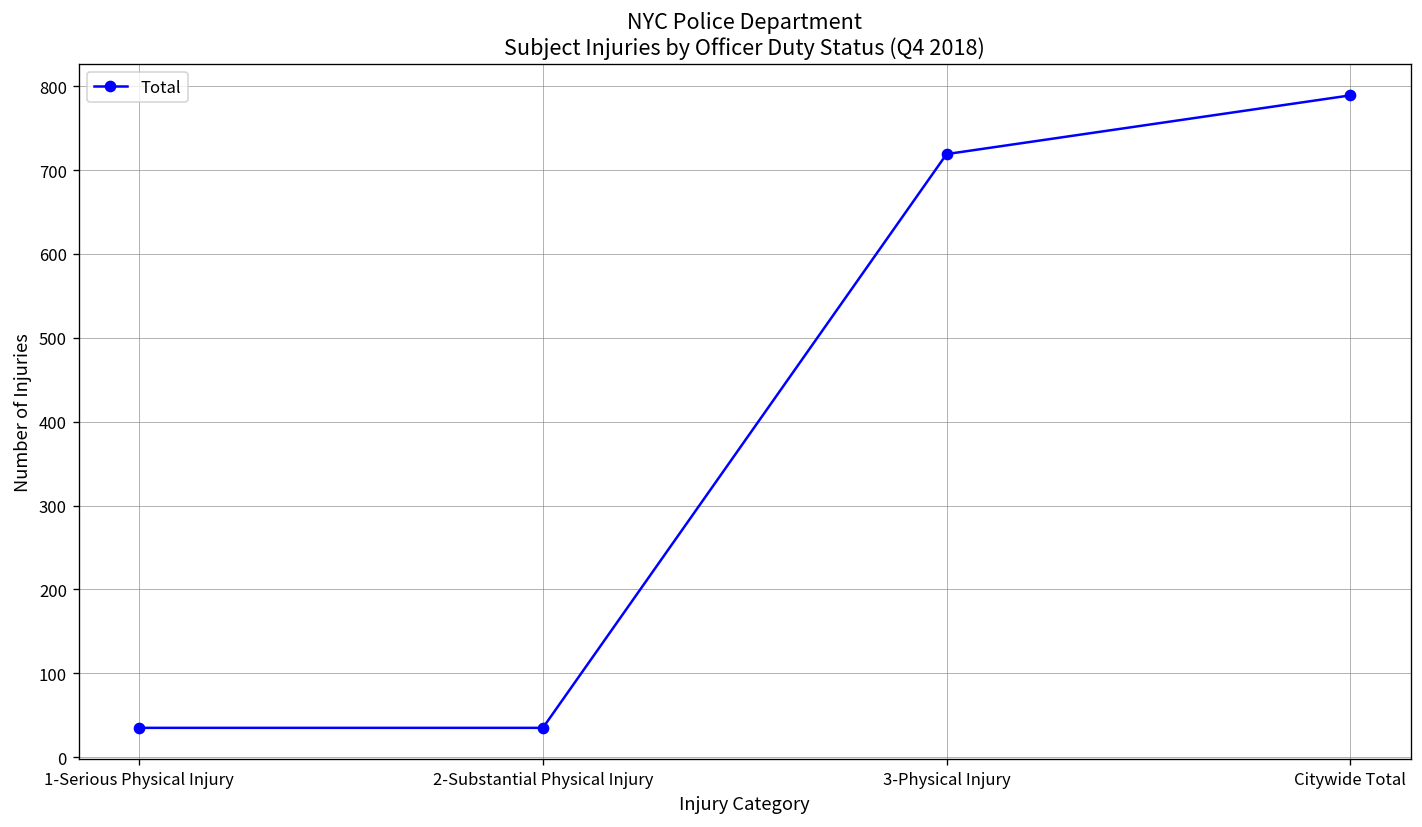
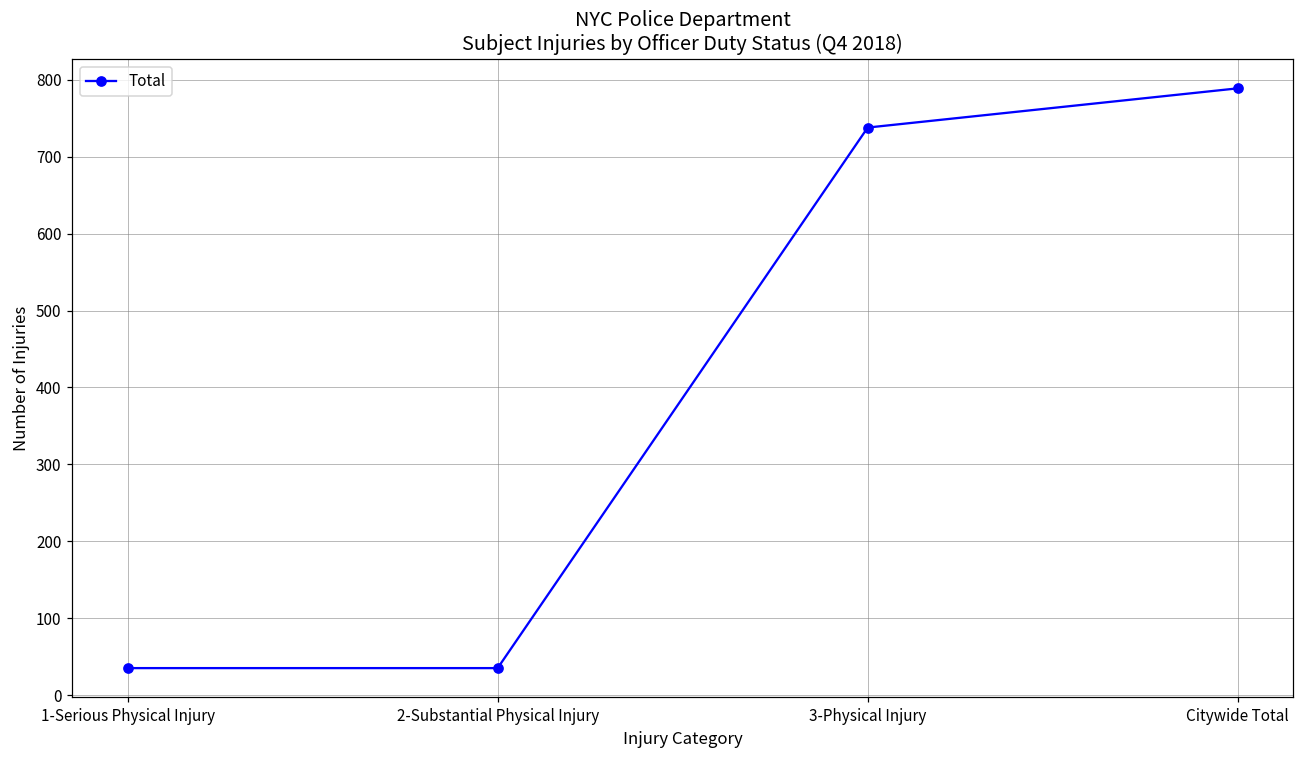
3-Physical Injury: 720 -> 740
